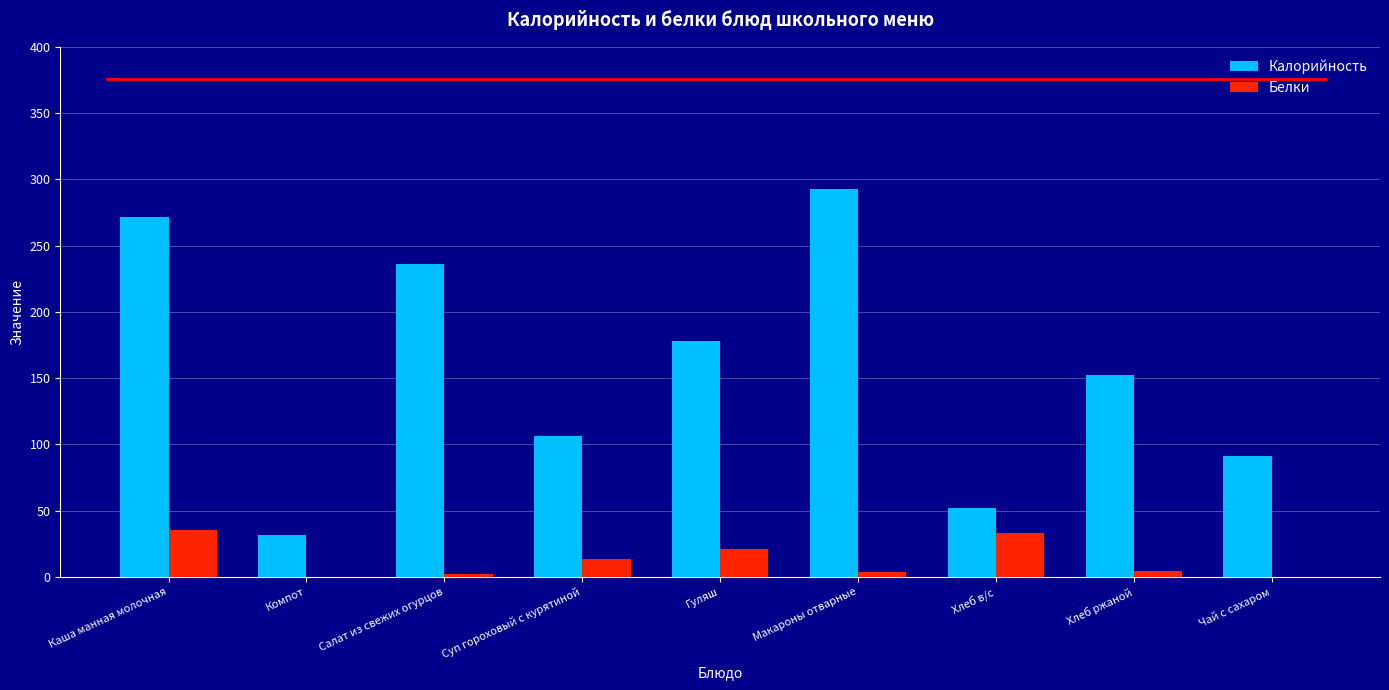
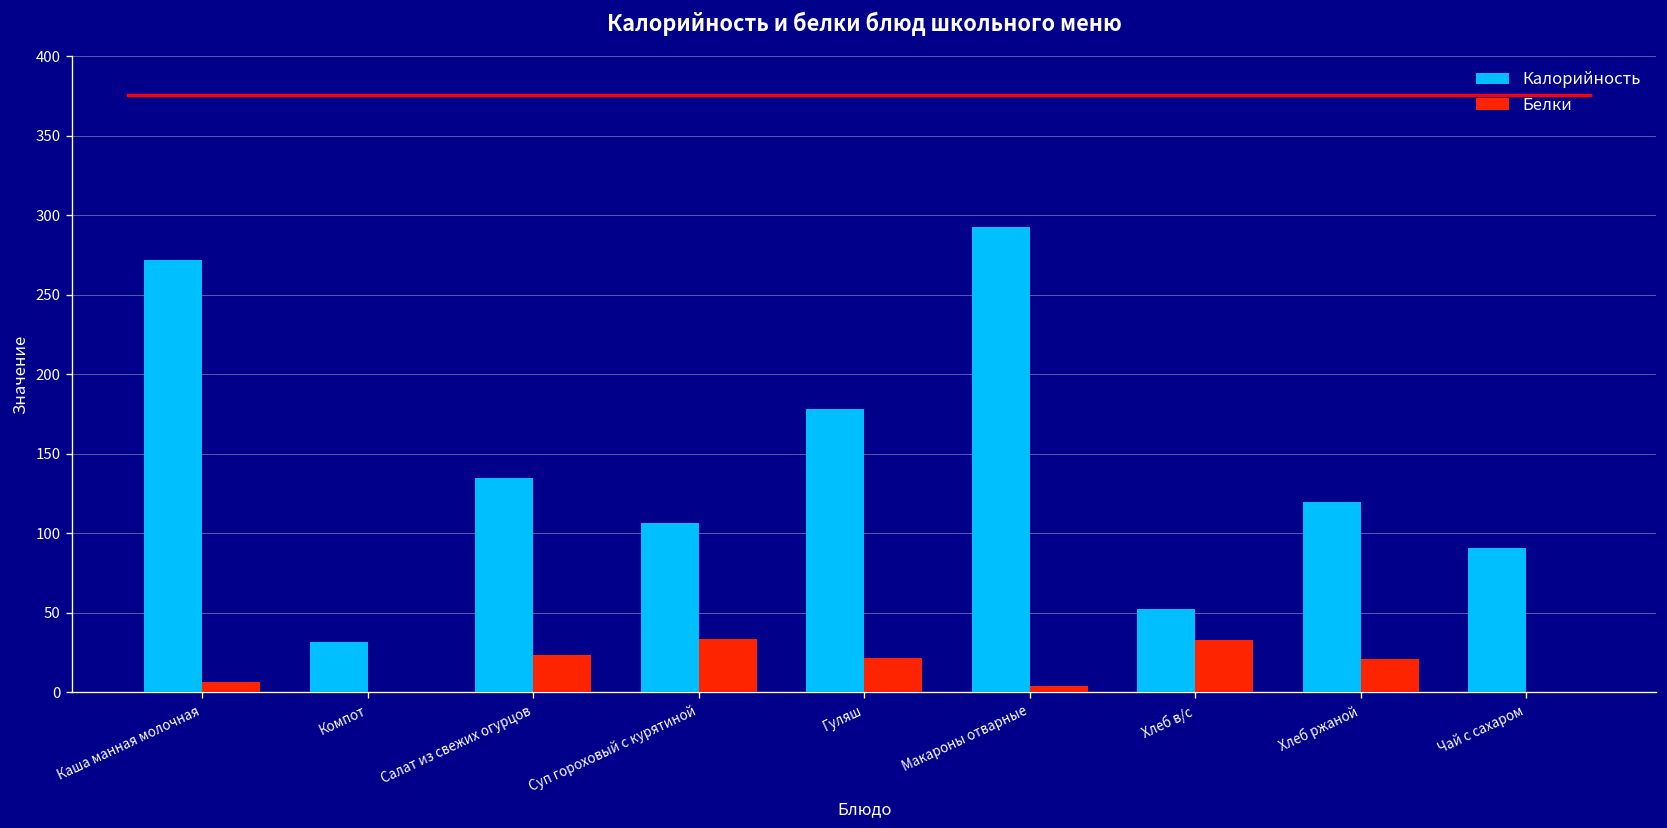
Белки, Каша манная молочная: 35 -> 7
Калорийность, Салат из свежих огурцов: 236 -> 135
Белки, Салат из свежих огурцов: 3 -> 23
Белки, Суп гороховый с курятиной: 13 -> 34
Калорийность, Хлеб ржаной: 152 -> 120
Белки, Хлеб ржаной: 5 -> 21
